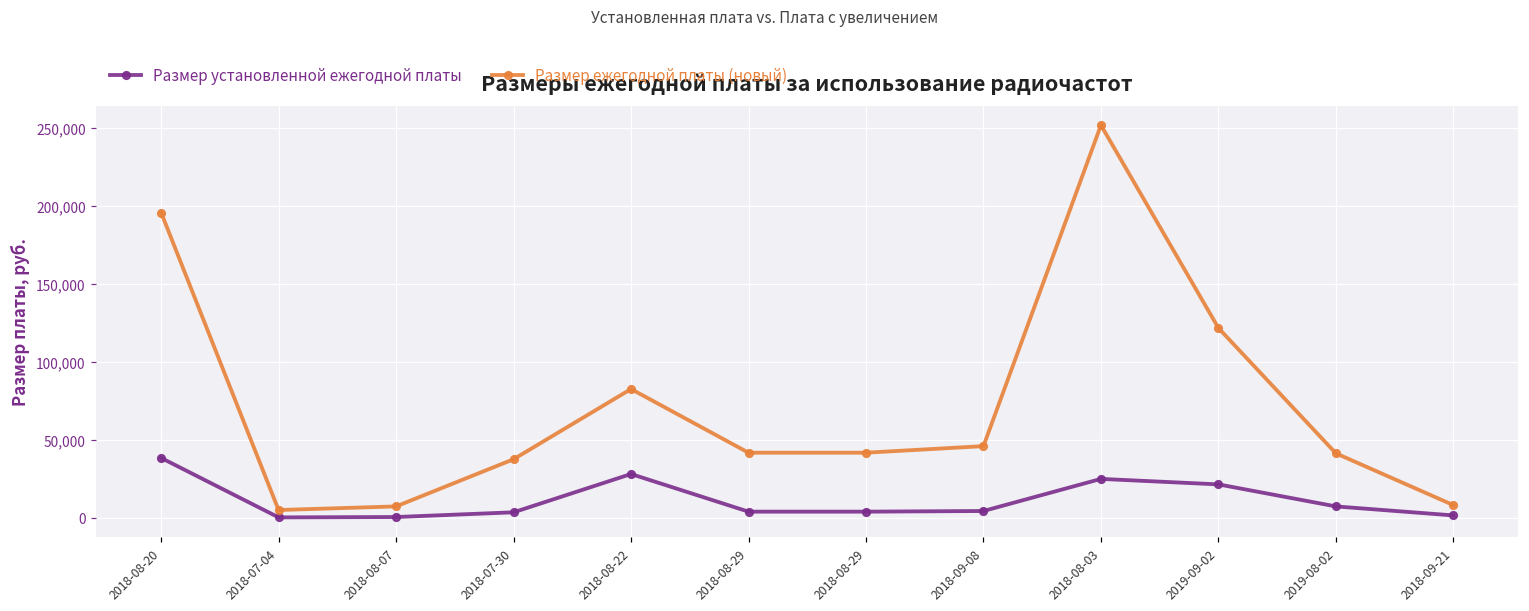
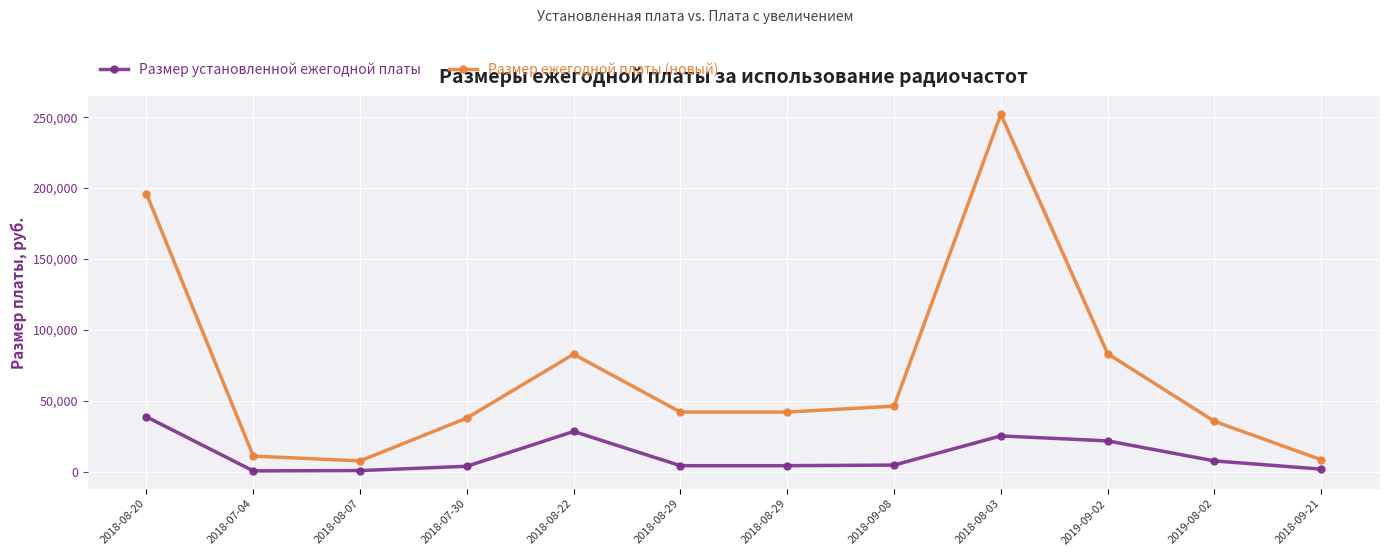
Размер ежегодной платы (новый), 2018-07-04: 5,000 -> 11,000
Размер ежегодной платы (новый), 2019-09-02: 122,000 -> 83,000
Размер ежегодной платы (новый), 2019-08-02: 42,000 -> 35,000
